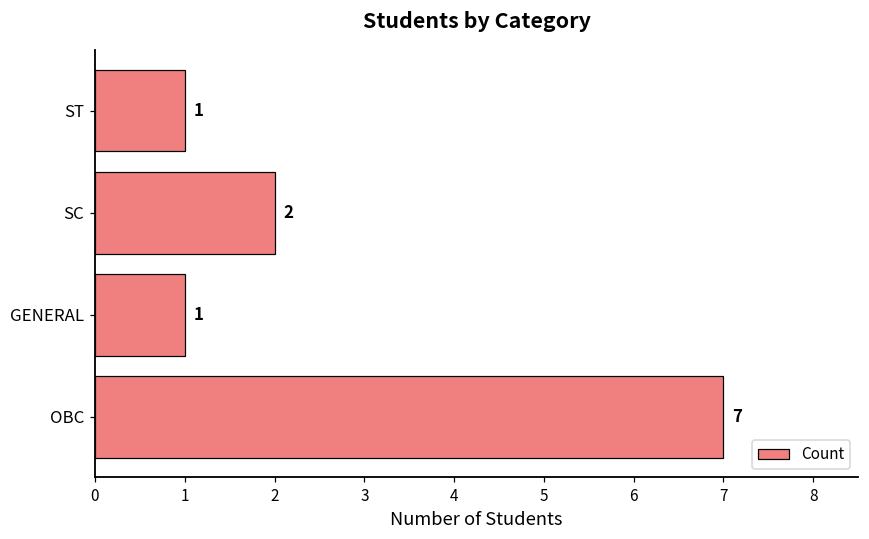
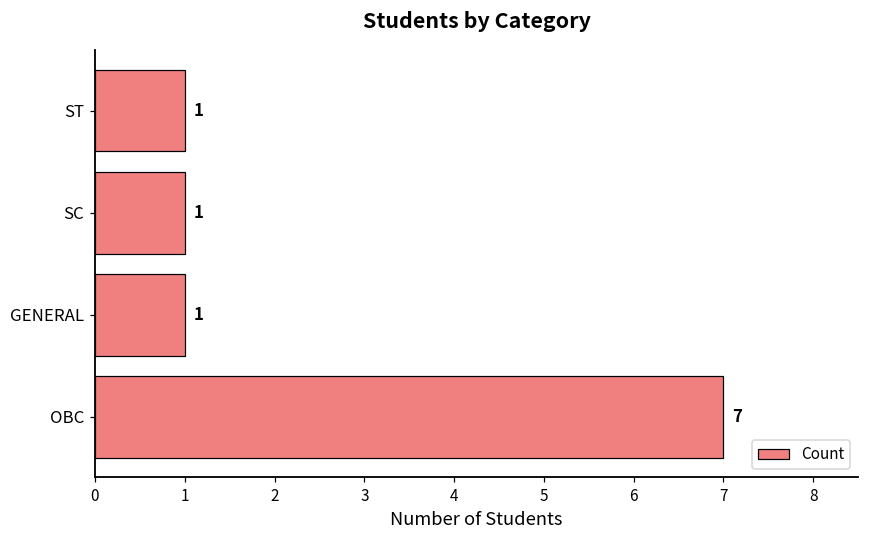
SC: 2 -> 1
